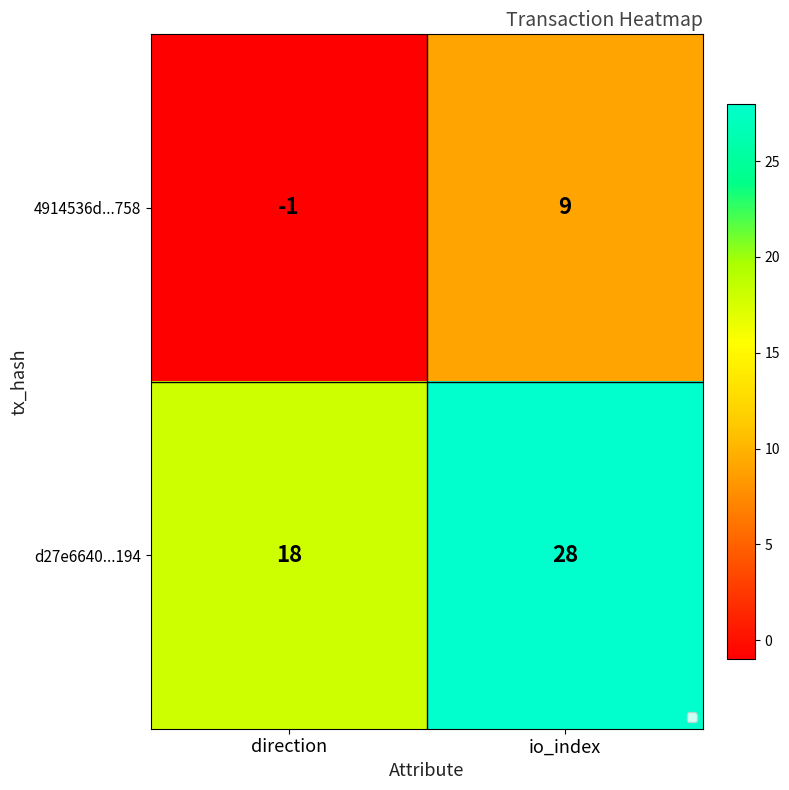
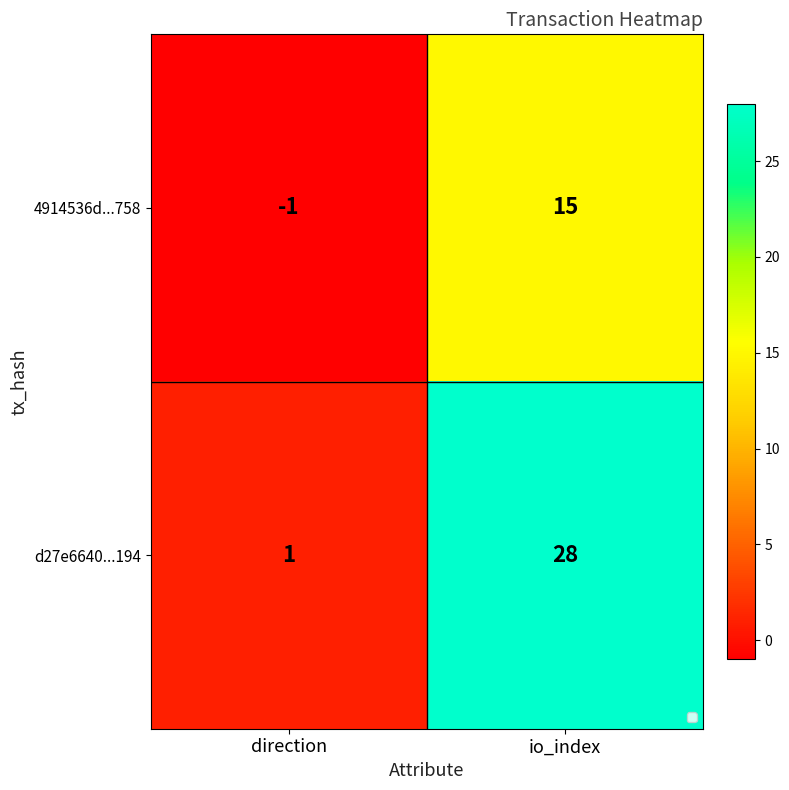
4914536d...758, io_index: 9 -> 15
d27e6640...194, direction: 18 -> 1
